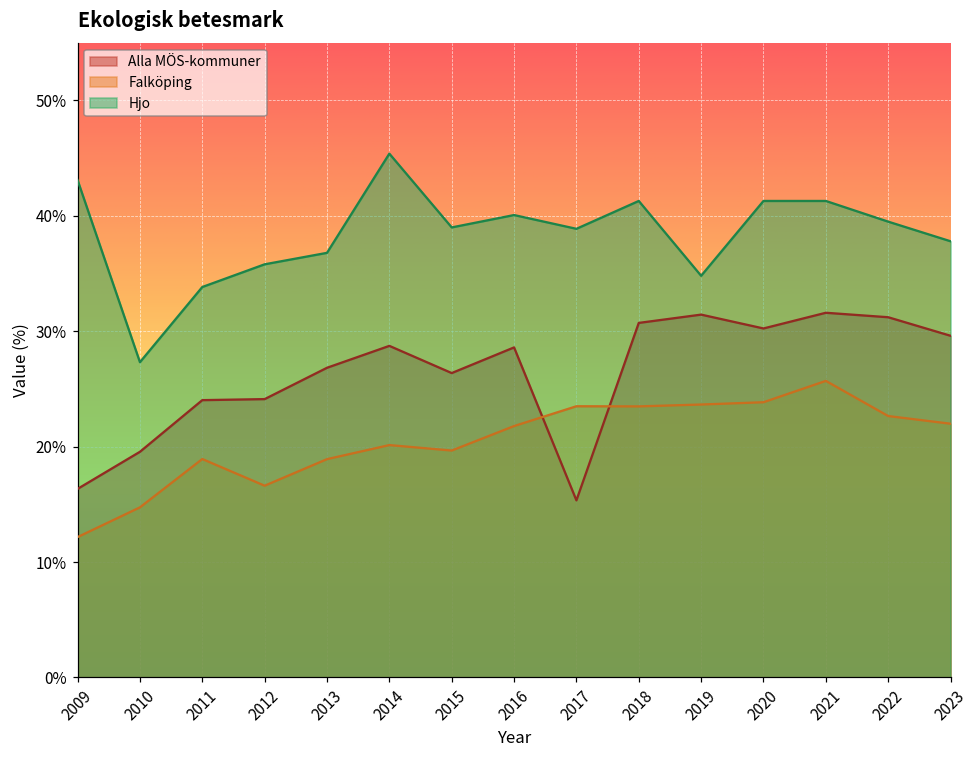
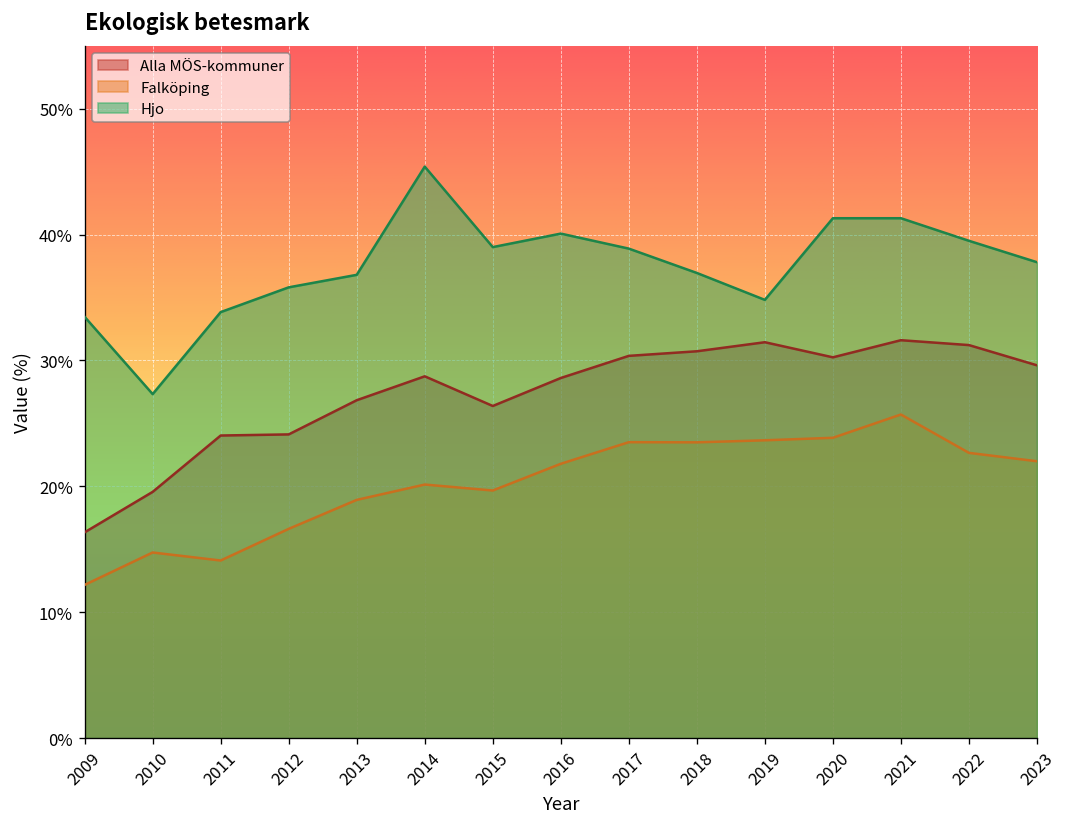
Hjo, 2009: 43.1% -> 33.5%
Falköping, 2011: 18.9% -> 14.1%
Alla MÖS-kommuner, 2017: 15.3% -> 30.4%
Hjo, 2018: 41.3% -> 36.9%
